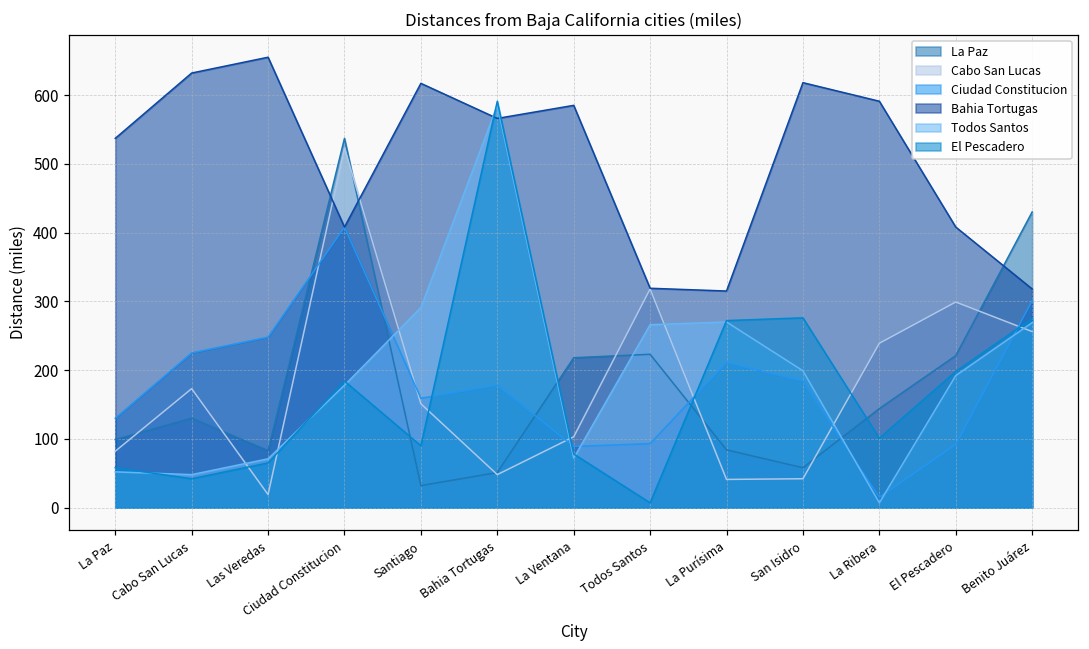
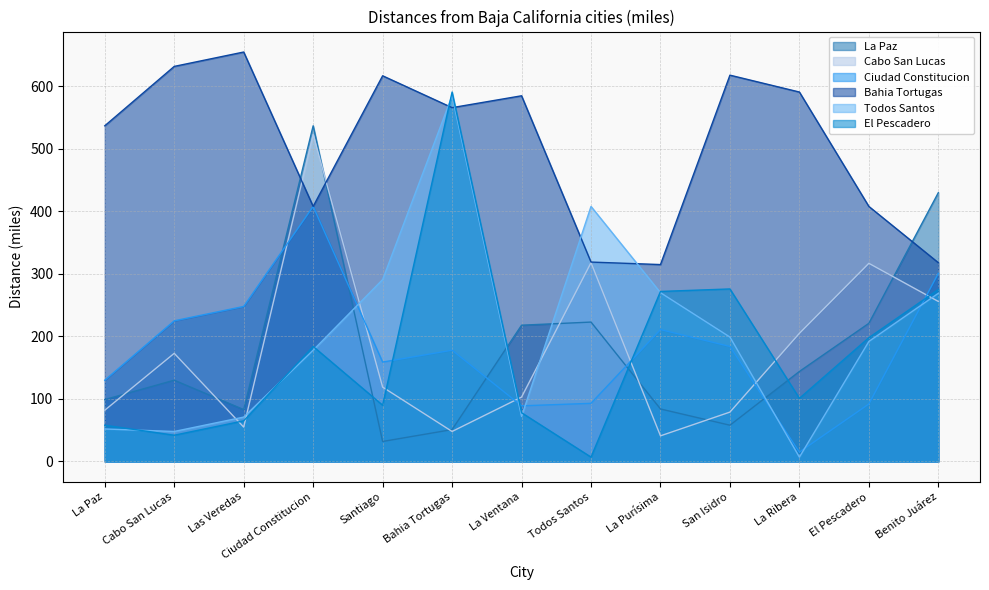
Cabo San Lucas, Las Veredas: 20 -> 60
Cabo San Lucas, Santiago: 150 -> 120
Todos Santos, Todos Santos: 270 -> 410
Cabo San Lucas, San Isidro: 40 -> 80
Cabo San Lucas, La Ribera: 240 -> 210
Cabo San Lucas, El Pescadero: 300 -> 320
